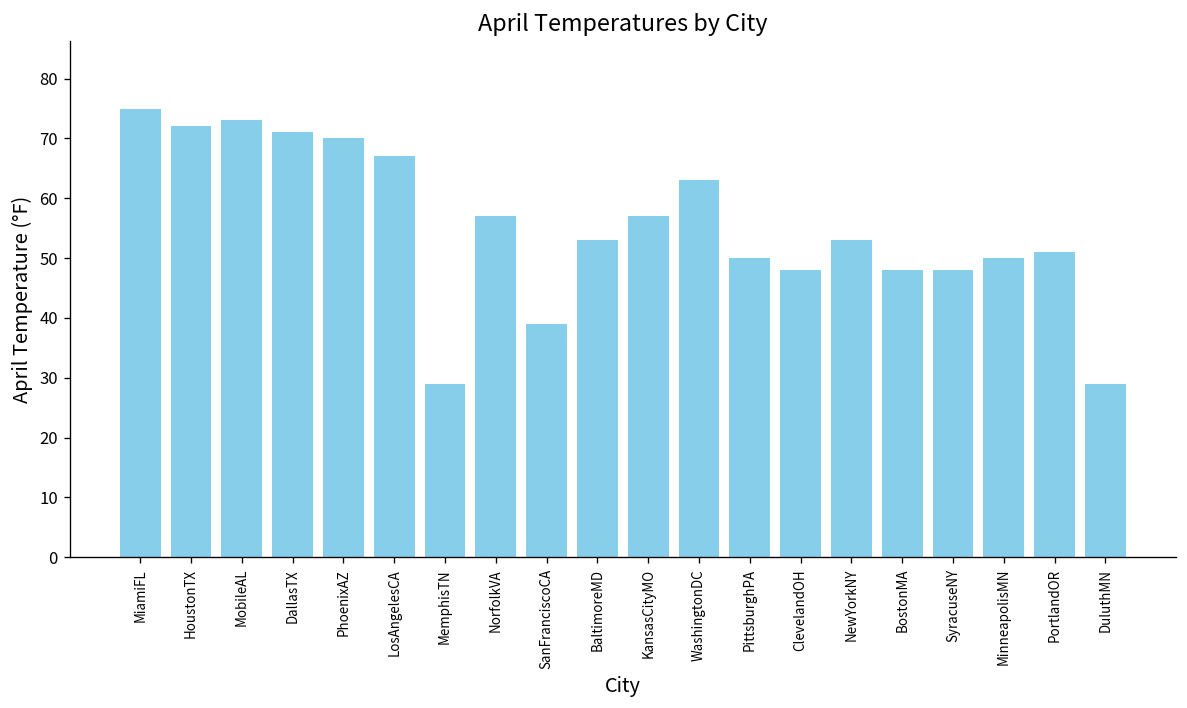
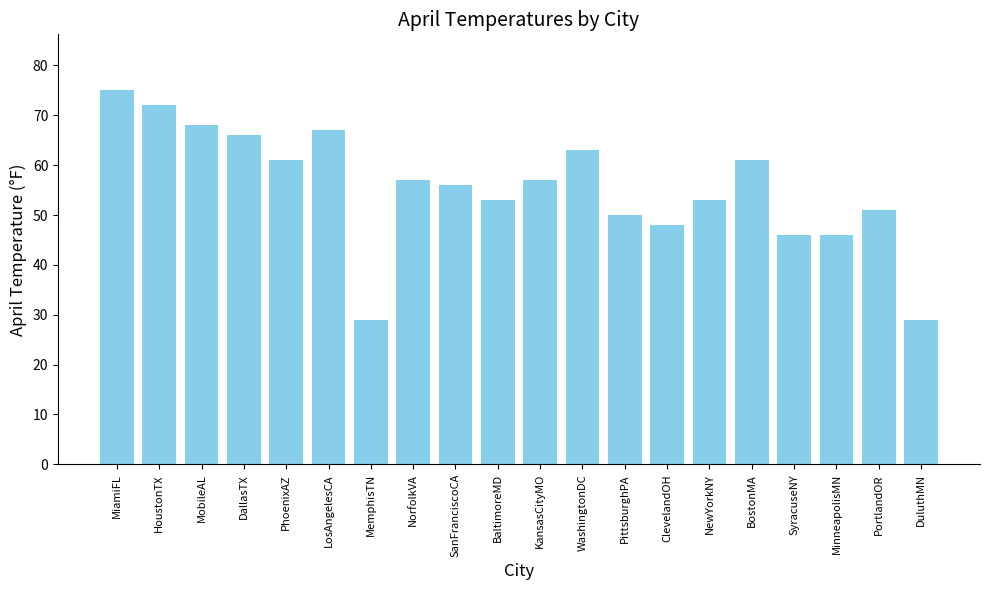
MobileAL: 73 -> 68
DallasTX: 71 -> 66
PhoenixAZ: 70 -> 61
SanFranciscoCA: 39 -> 56
BostonMA: 48 -> 61
SyracuseNY: 48 -> 46
MinneapolisMN: 50 -> 46
